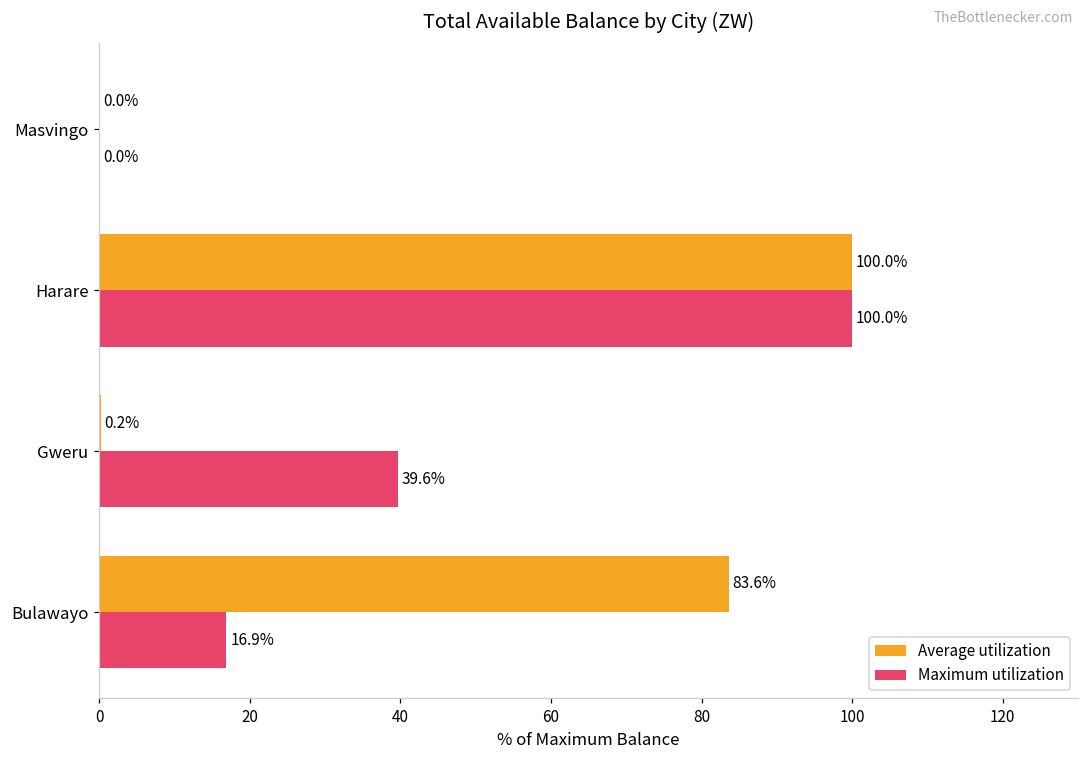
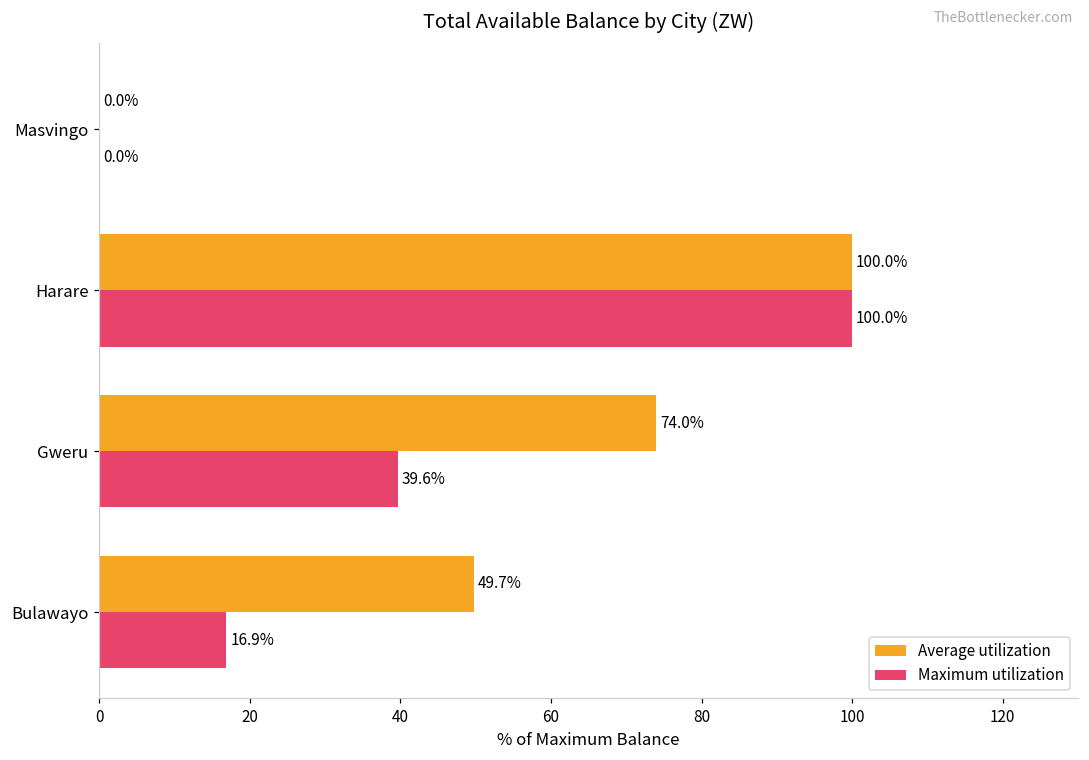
Average utilization, Gweru: 0.2% -> 74.0%
Average utilization, Bulawayo: 83.6% -> 49.7%
